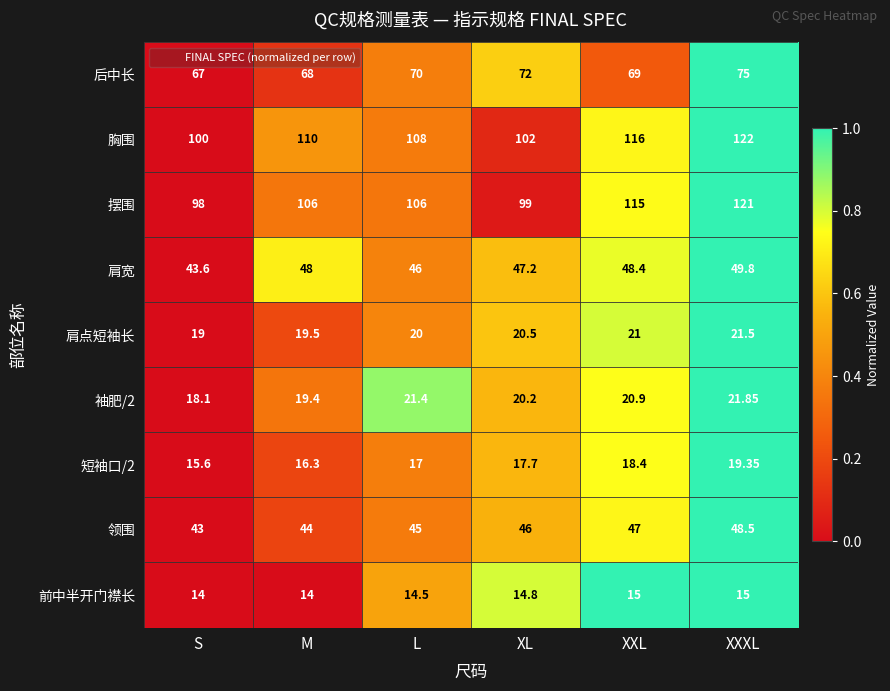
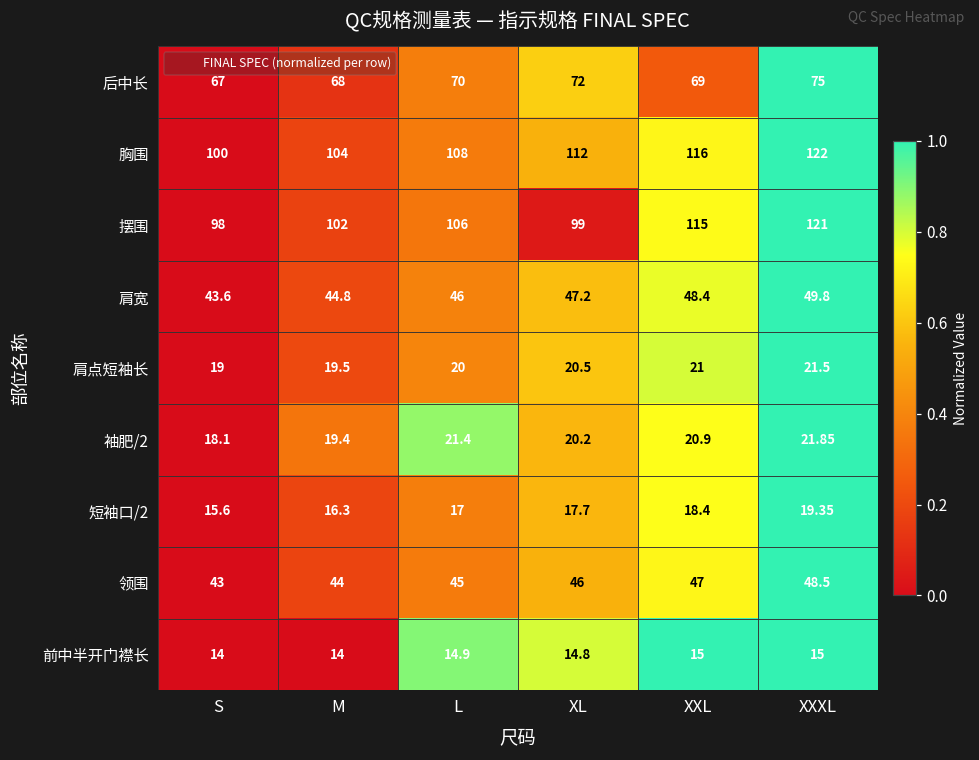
胸围, M: 110 -> 104
胸围, XL: 102 -> 112
摆围, M: 106 -> 102
肩宽, M: 48 -> 44.8
前中半开门襟长, L: 14.5 -> 14.9
